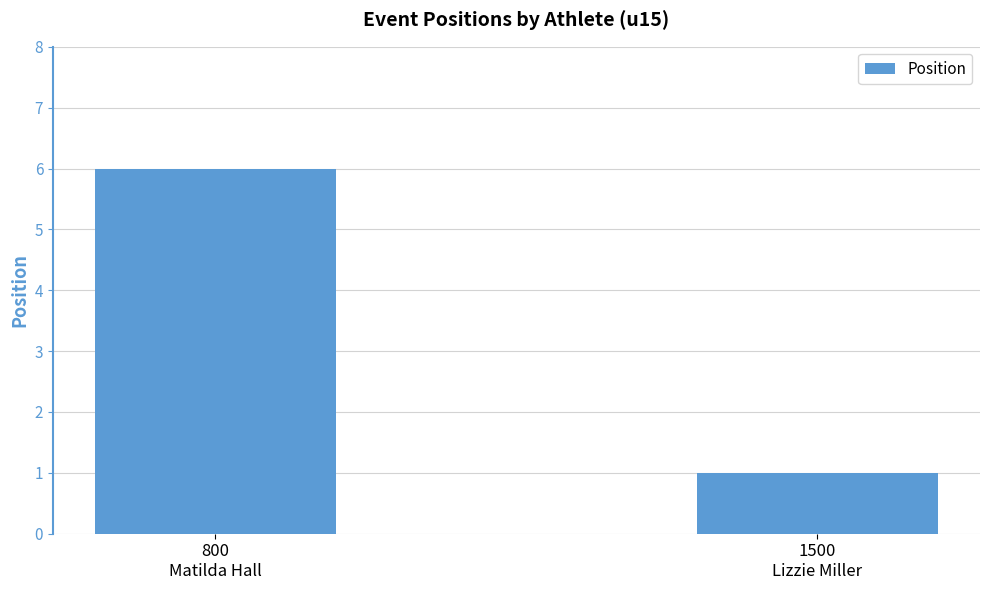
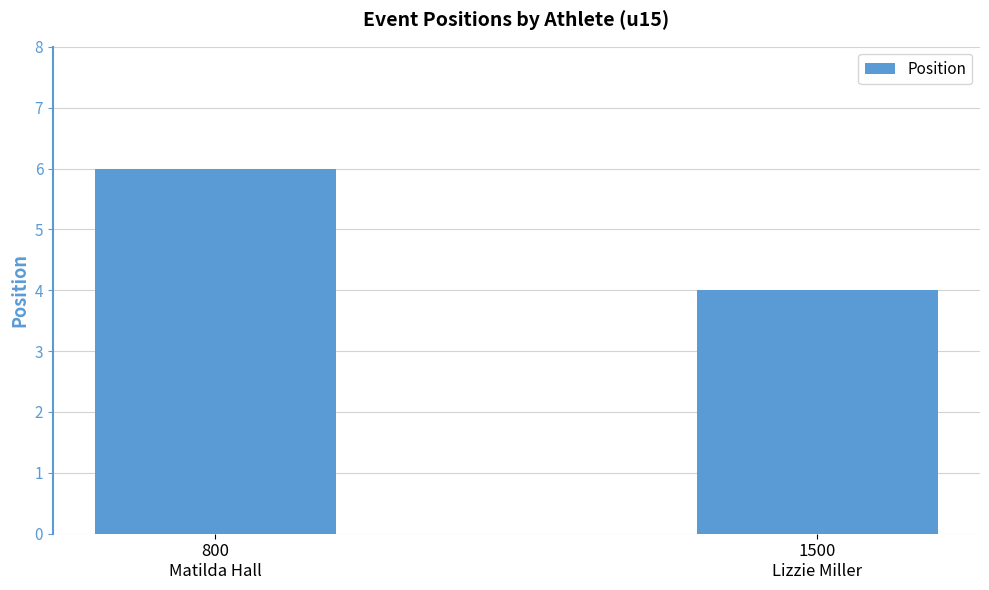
1500 Lizzie Miller: 1 -> 4
